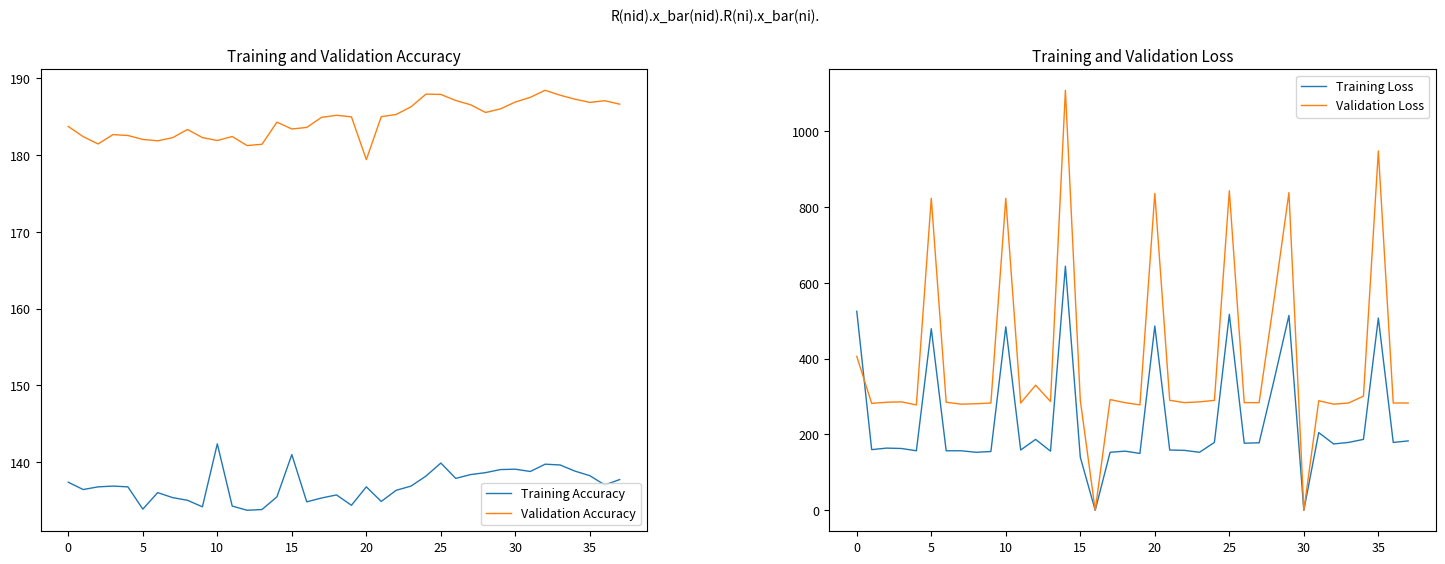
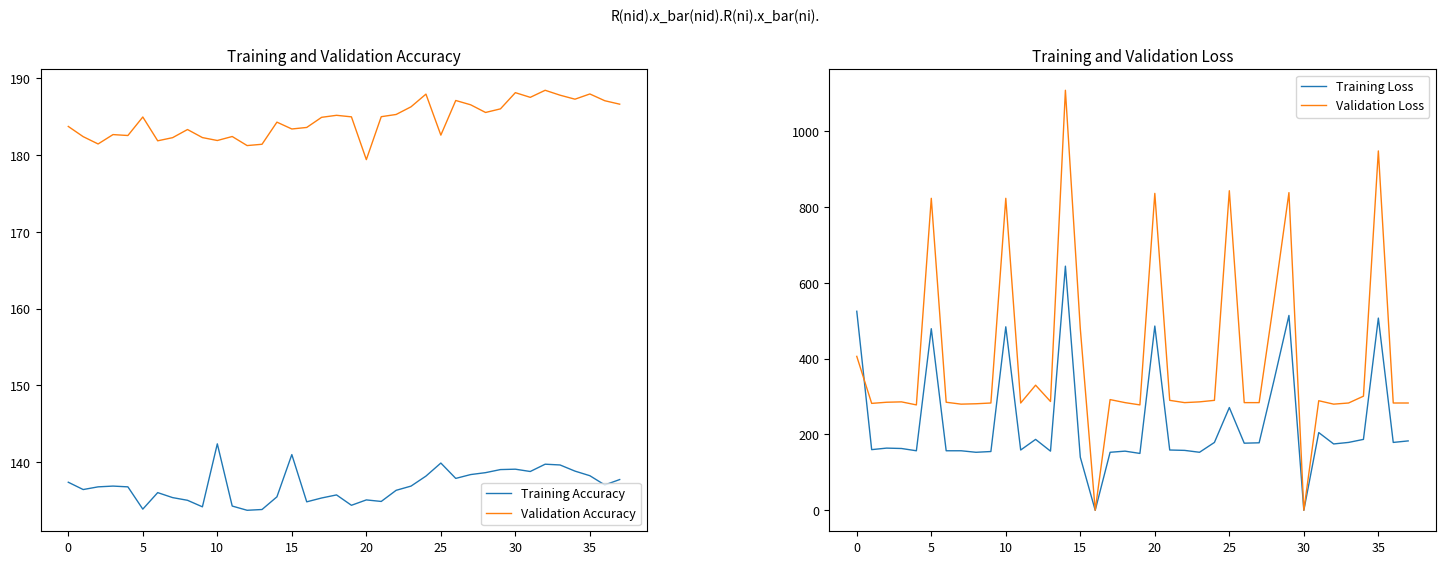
Training and Validation Accuracy, Validation Accuracy, 5: 182 -> 185
Training and Validation Accuracy, Training Accuracy, 20: 137 -> 135
Training and Validation Accuracy, Validation Accuracy, 25: 188 -> 183
Training and Validation Accuracy, Validation Accuracy, 30: 187 -> 188
Training and Validation Accuracy, Validation Accuracy, 35: 187 -> 188
Training and Validation Loss, Validation Loss, 15: 290 -> 480
Training and Validation Loss, Training Loss, 25: 520 -> 270
